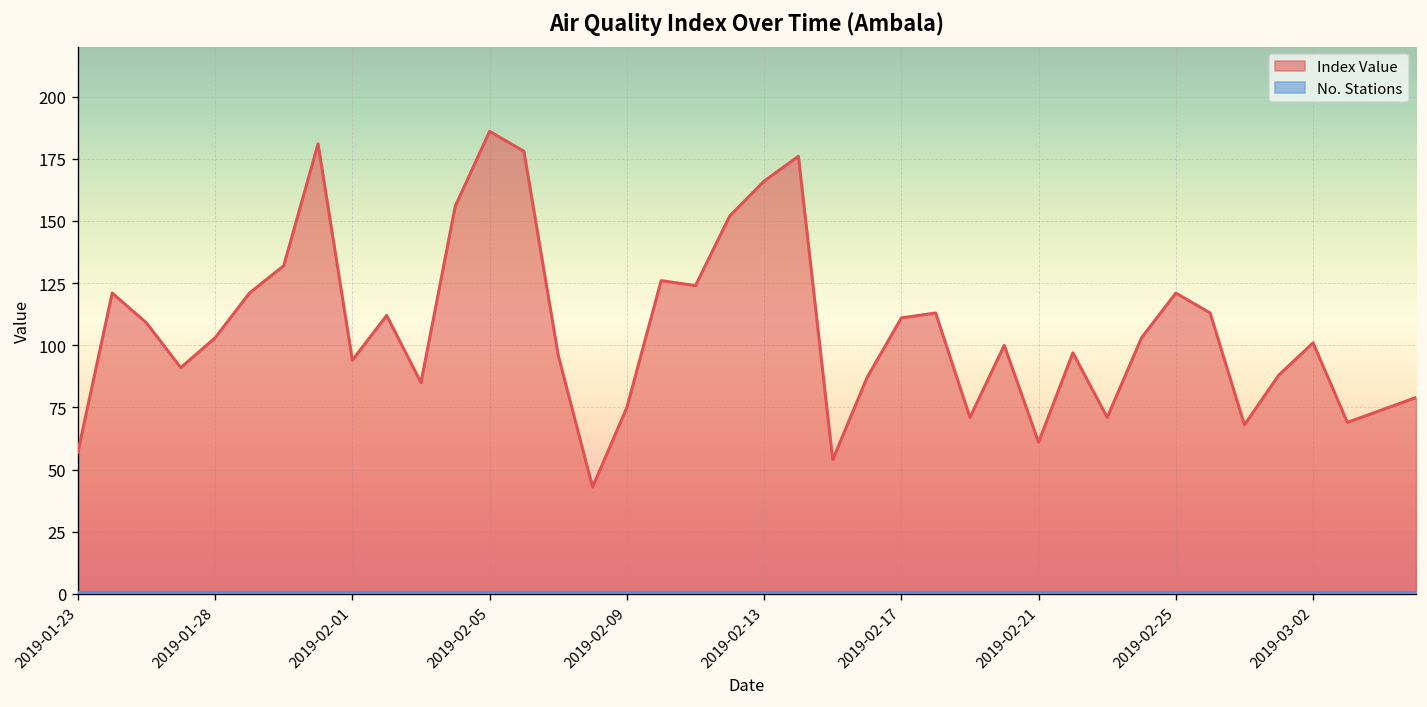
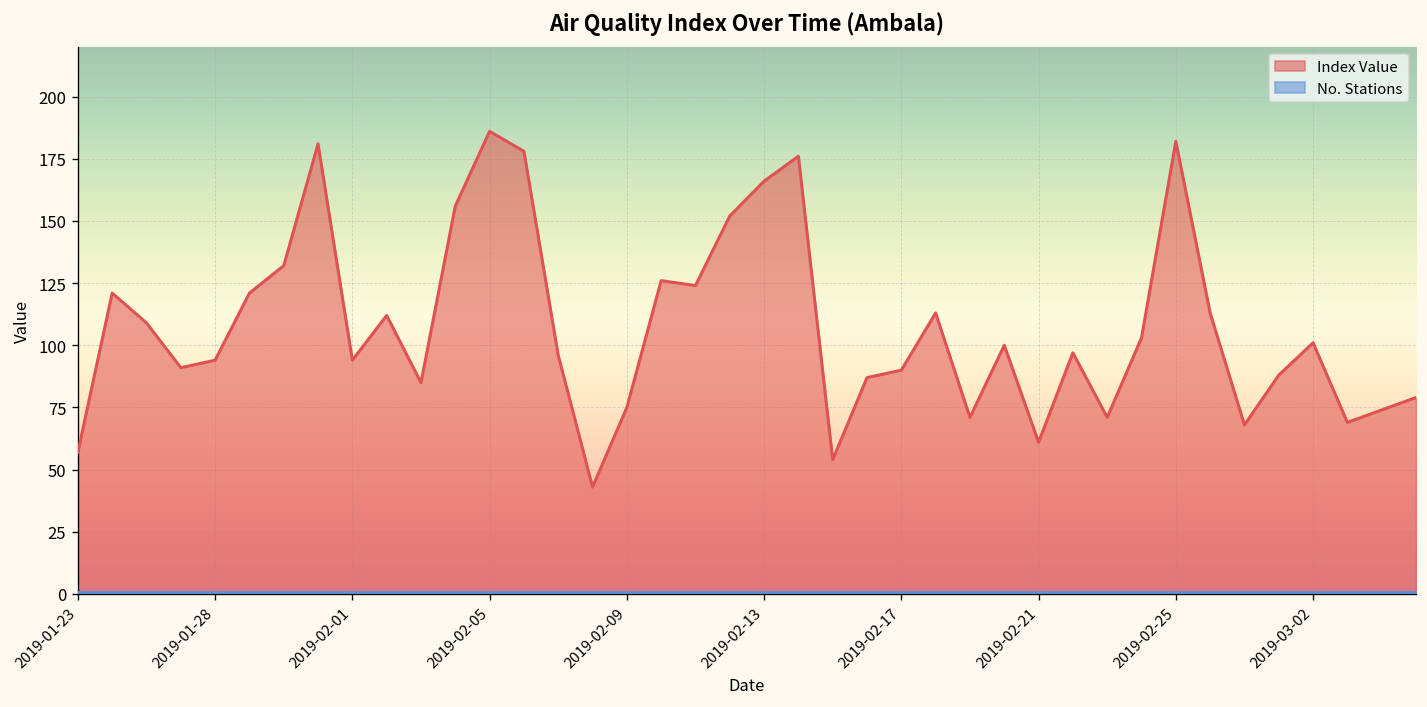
Index Value, 2019-01-28: 103 -> 94
Index Value, 2019-02-17: 111 -> 90
Index Value, 2019-02-25: 121 -> 182
